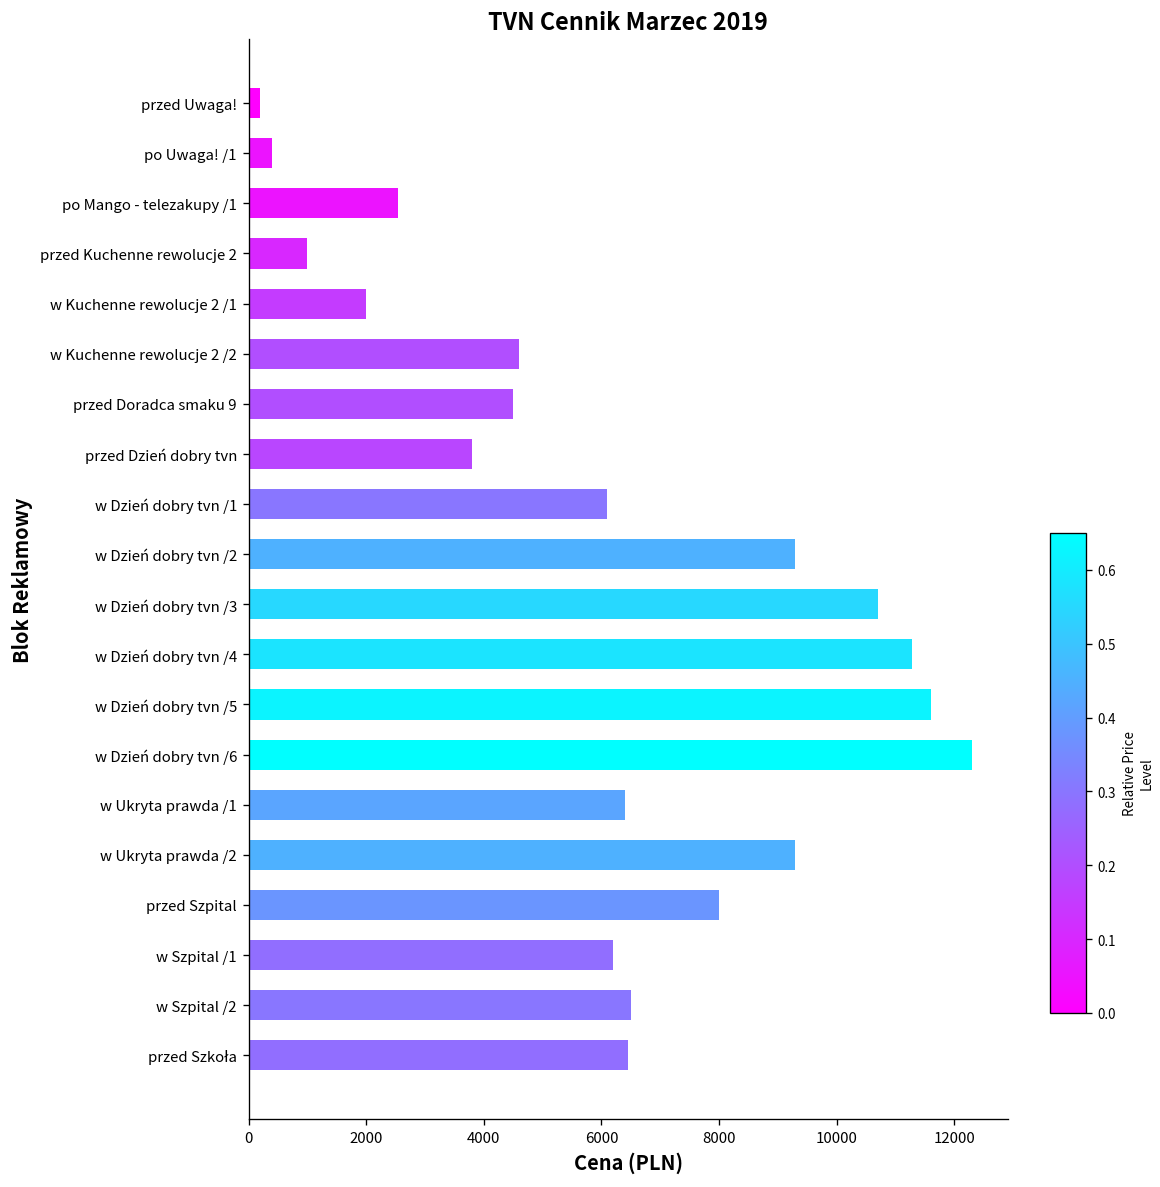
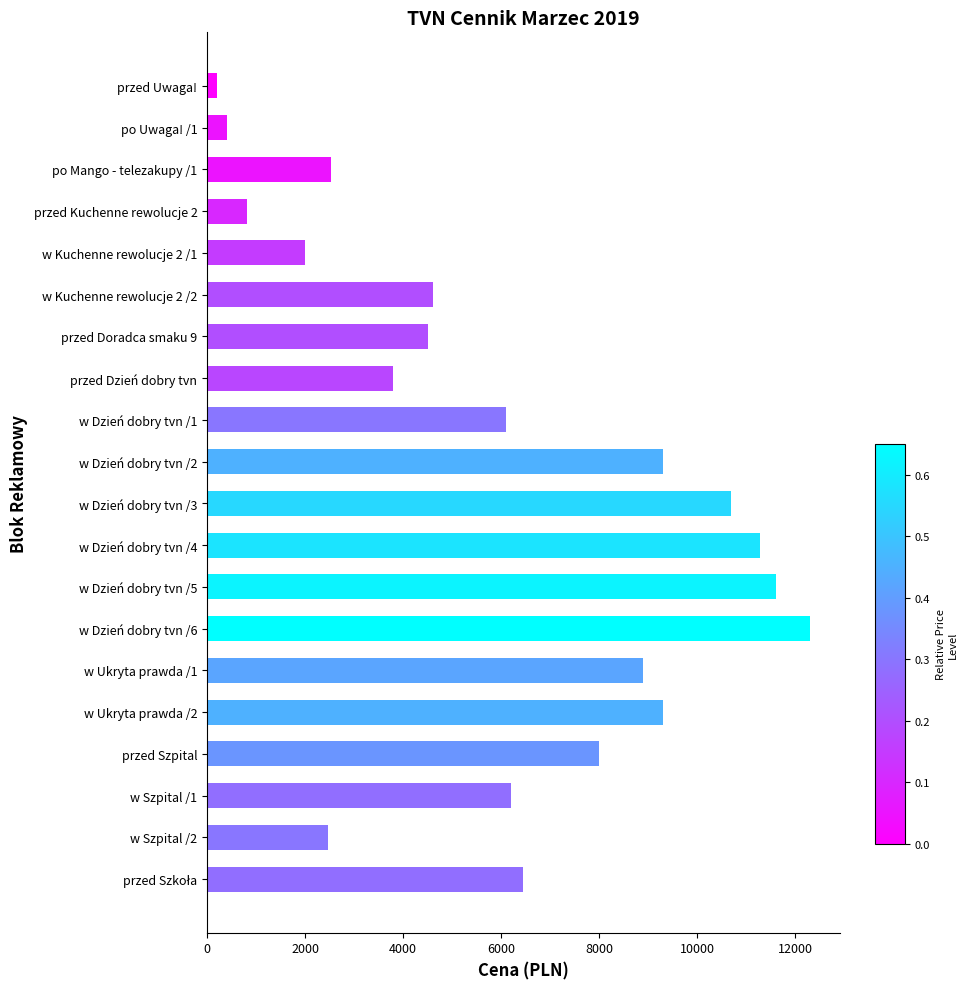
przed Kuchenne rewolucje 2: 1000 -> 800
w Ukryta prawda /1: 6400 -> 8900
w Szpital /2: 6500 -> 2500
